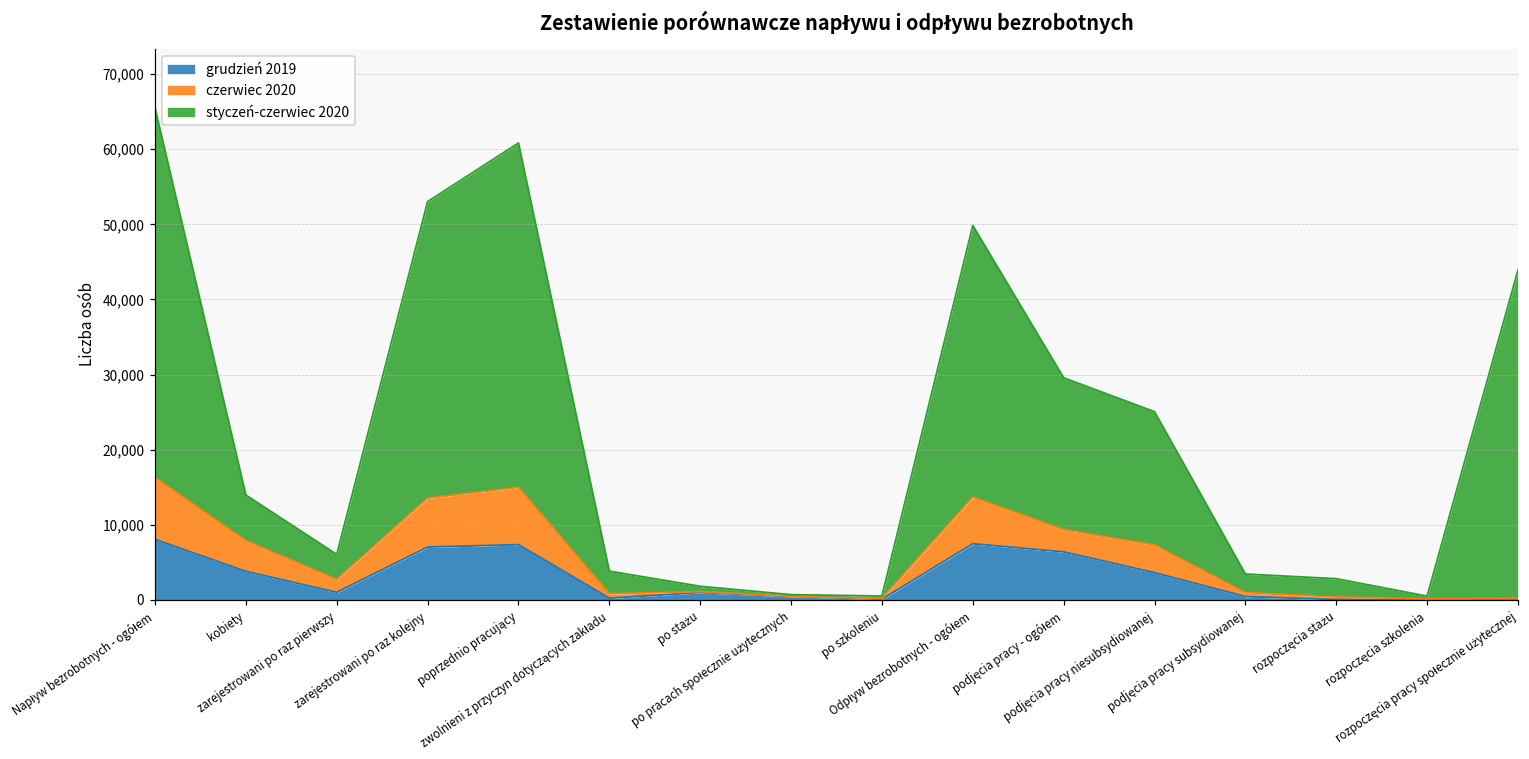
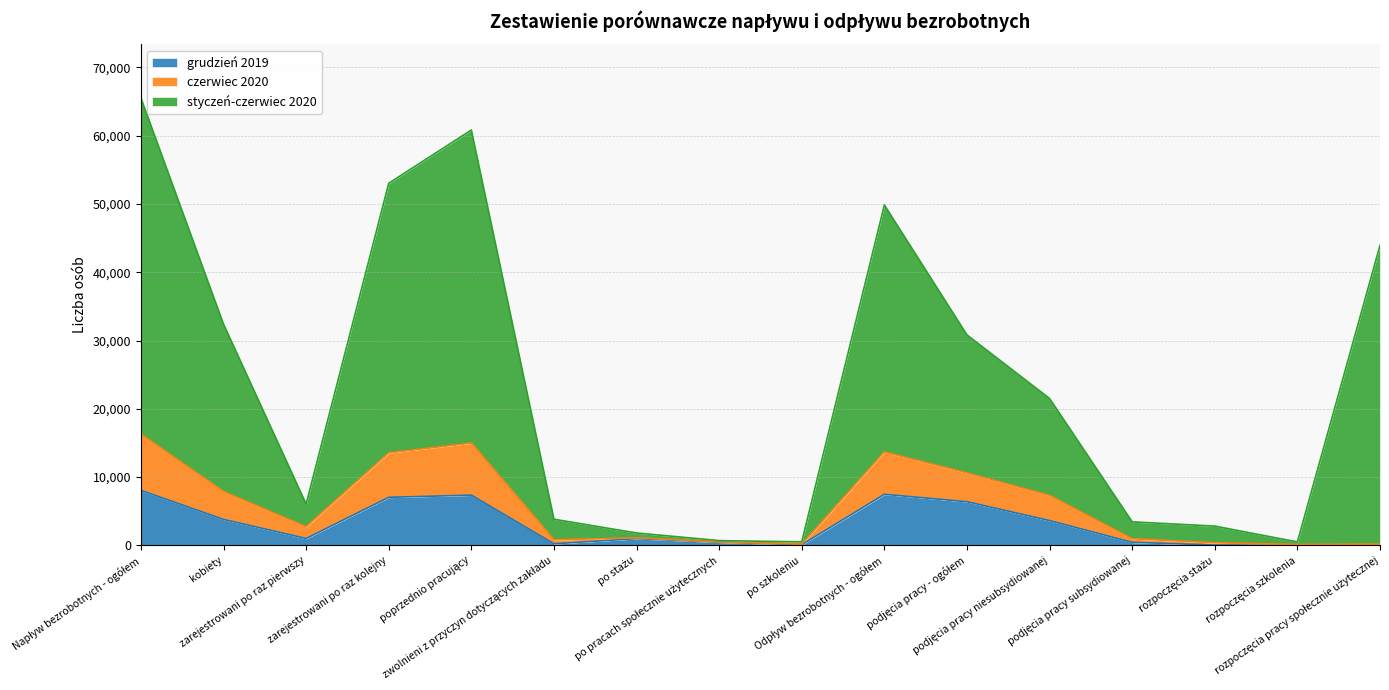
styczeń-czerwiec 2020, kobiety: 6,000 -> 25,000
czerwiec 2020, podjęcia pracy - ogółem: 3,000 -> 4,000
styczeń-czerwiec 2020, podjęcia pracy niesubsydiowanej: 18,000 -> 14,000
